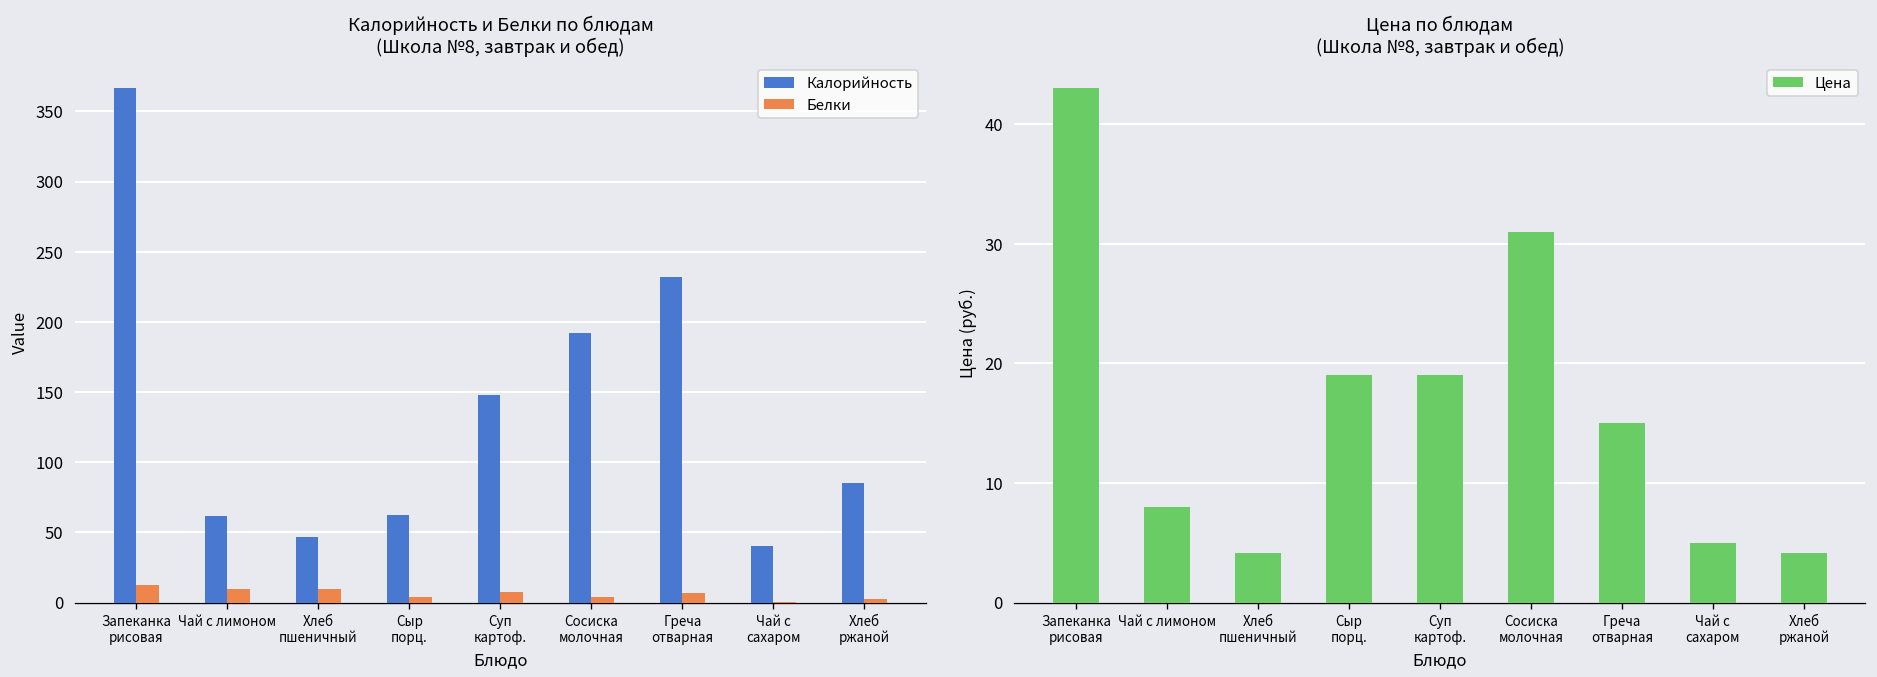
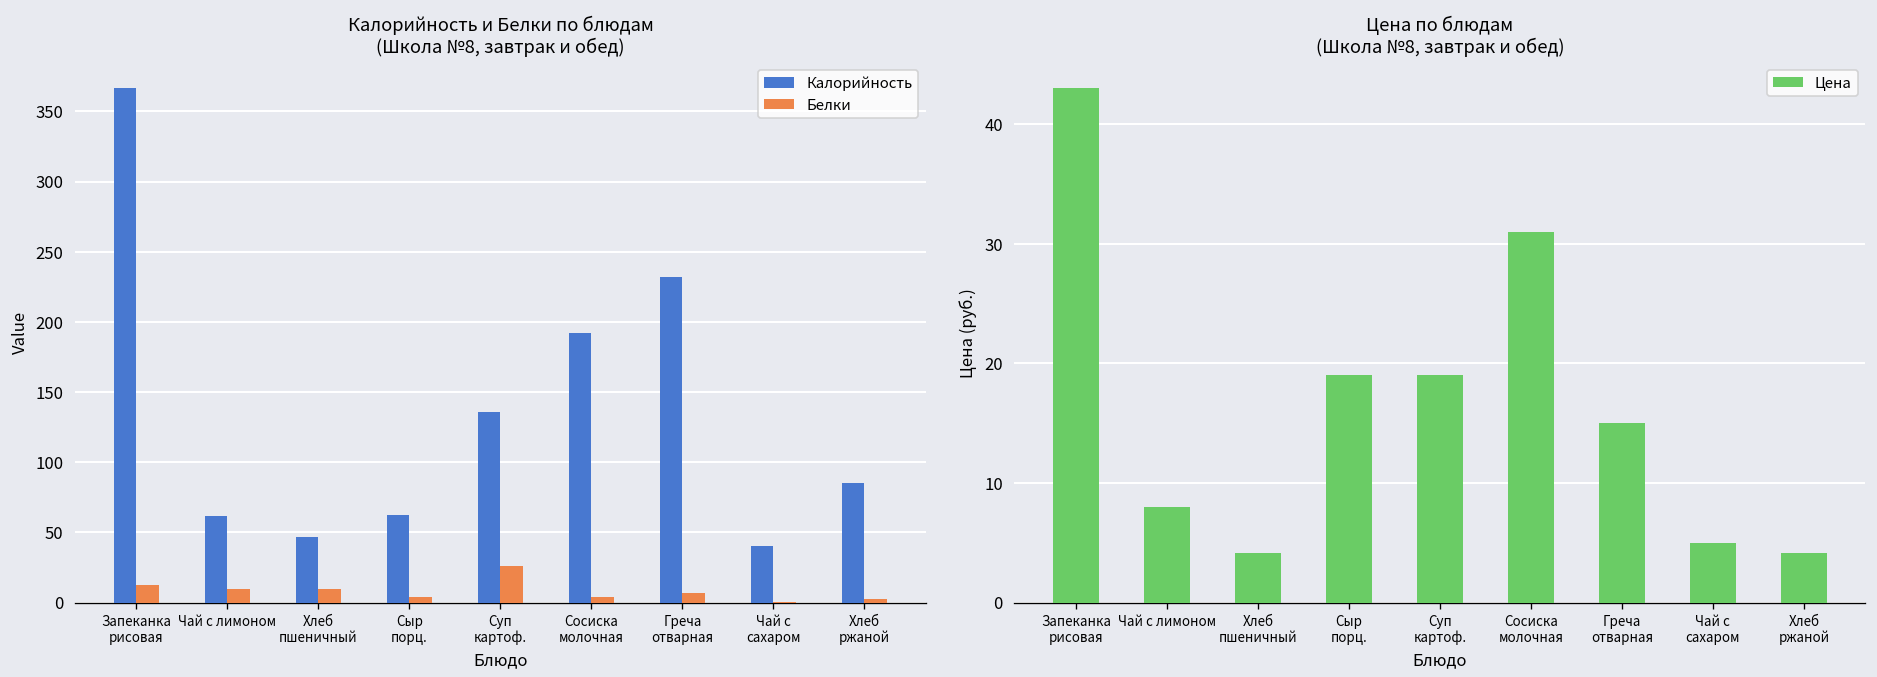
Калорийность и Белки по блюдам (Школа №8, завтрак и обед), Калорийность, Суп картоф.: 148 -> 136
Калорийность и Белки по блюдам (Школа №8, завтрак и обед), Белки, Суп картоф.: 7 -> 26
